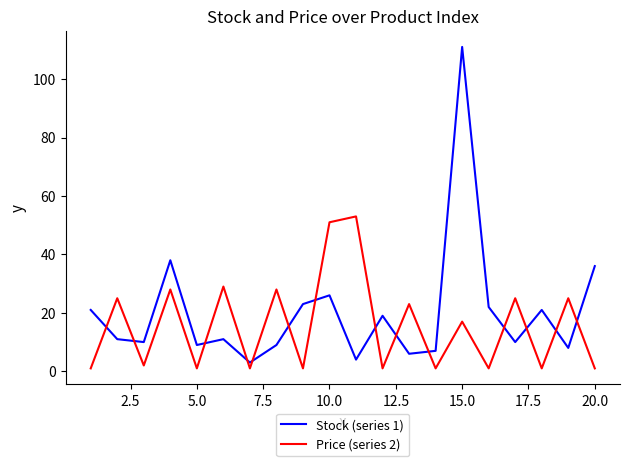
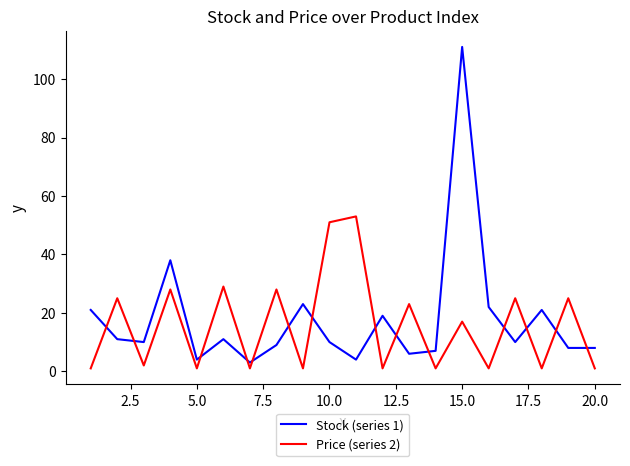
Stock (series 1), 5.0: 9 -> 4
Stock (series 1), 10.0: 26 -> 10
Stock (series 1), 20.0: 36 -> 8
